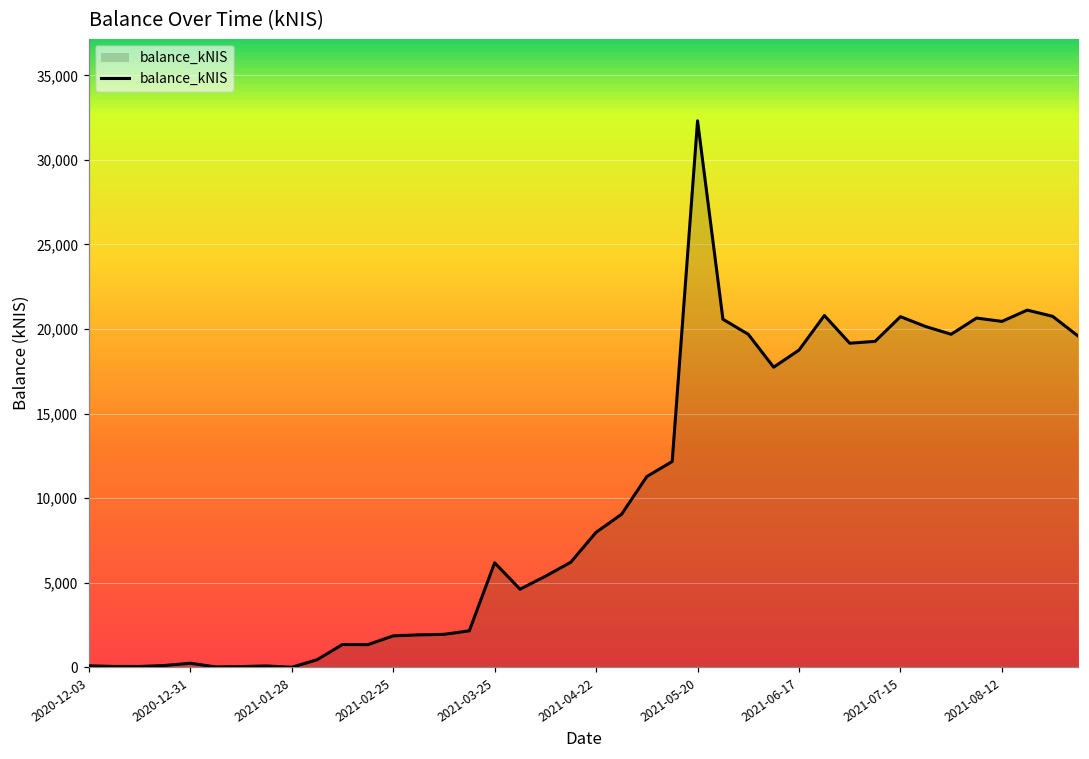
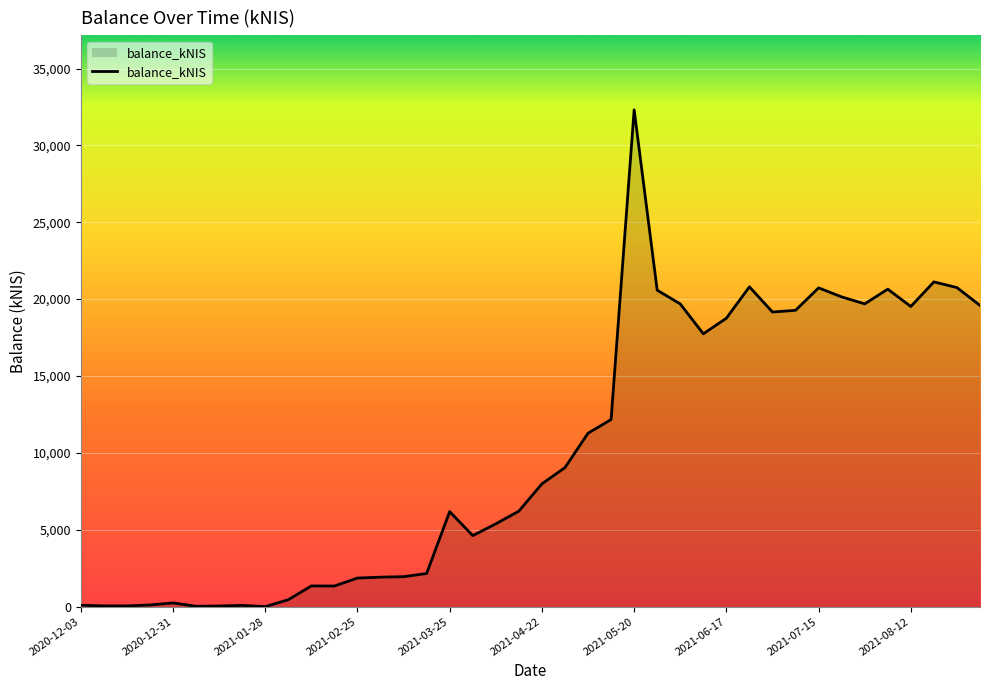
2021-08-12: 20,500 -> 19,500
